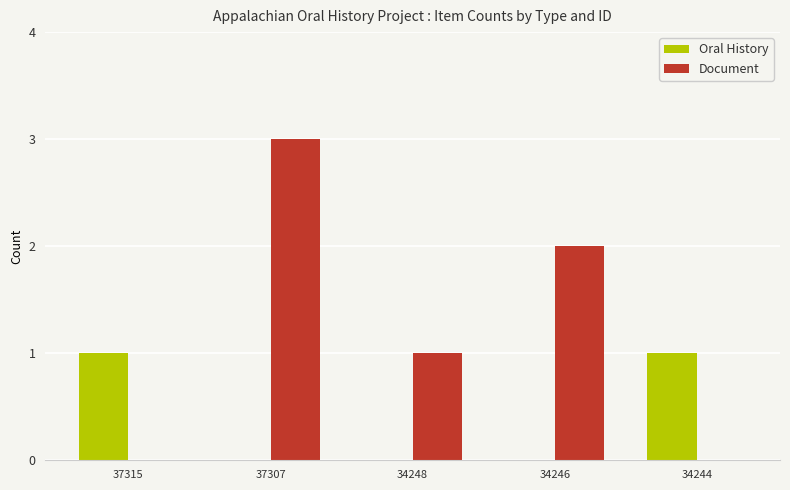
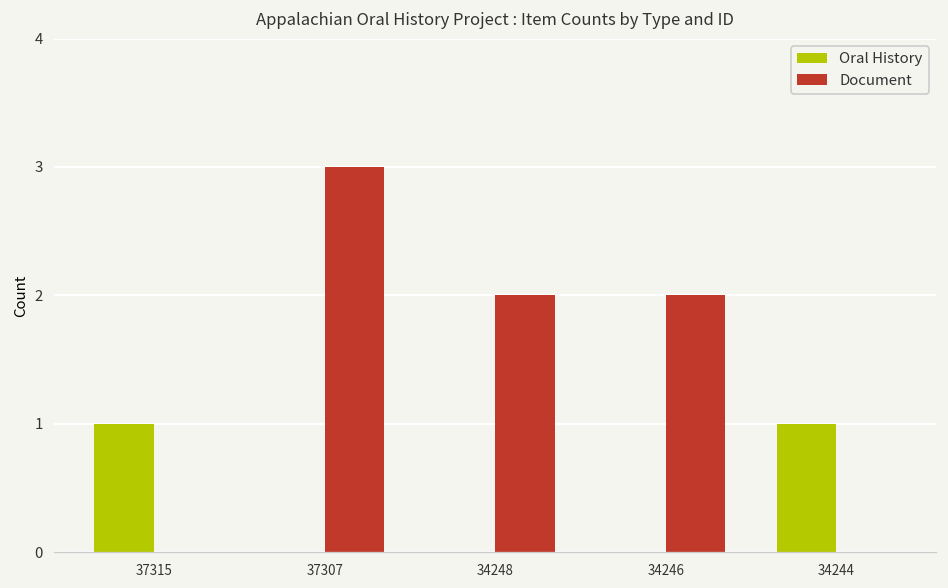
Document, 34248: 1 -> 2
